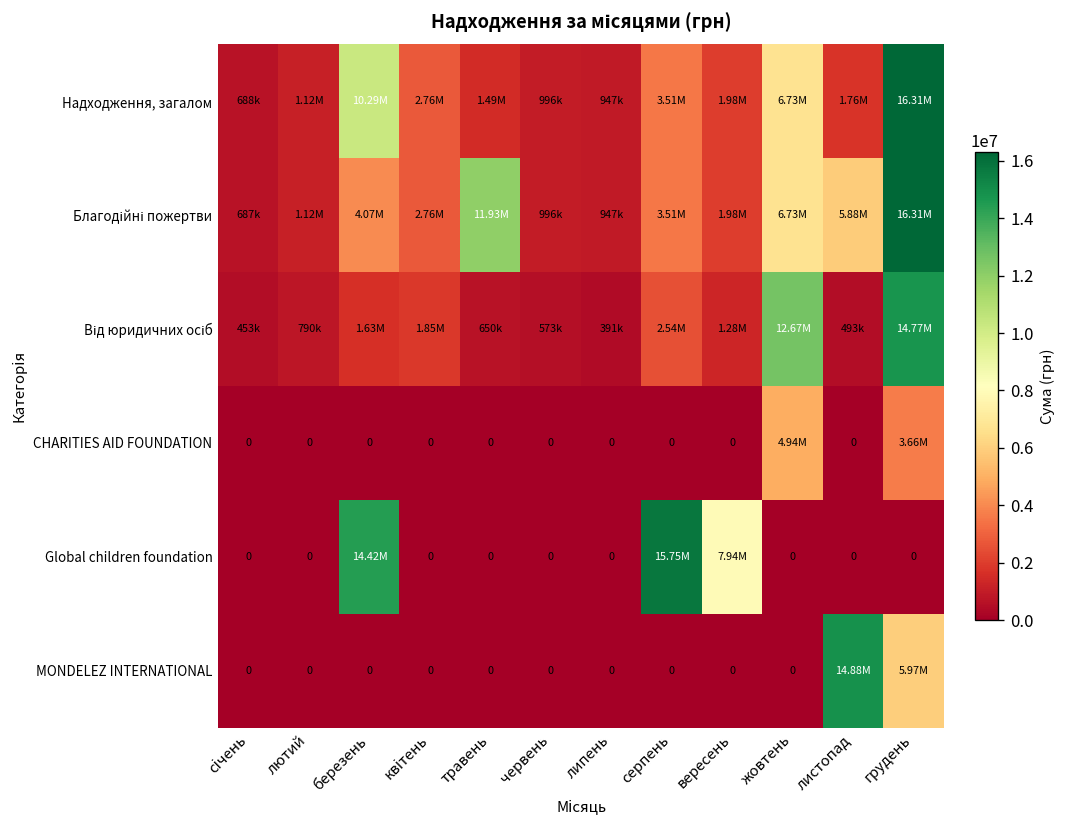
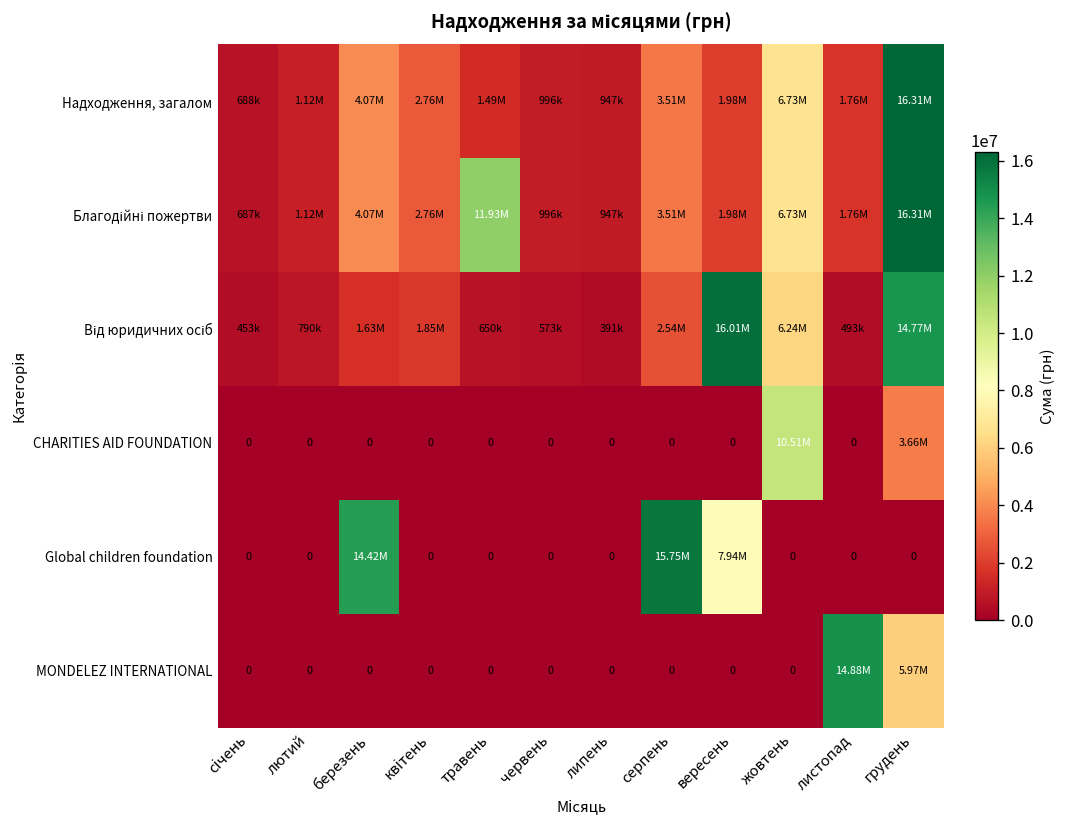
Надходження, загалом, березень: 10.29M -> 4.07M
Благодійні пожертви, листопад: 5.88M -> 1.76M
Від юридичних осіб, вересень: 1.28M -> 16.01M
Від юридичних осіб, жовтень: 12.67M -> 6.24M
CHARITIES AID FOUNDATION, жовтень: 4.94M -> 10.51M
